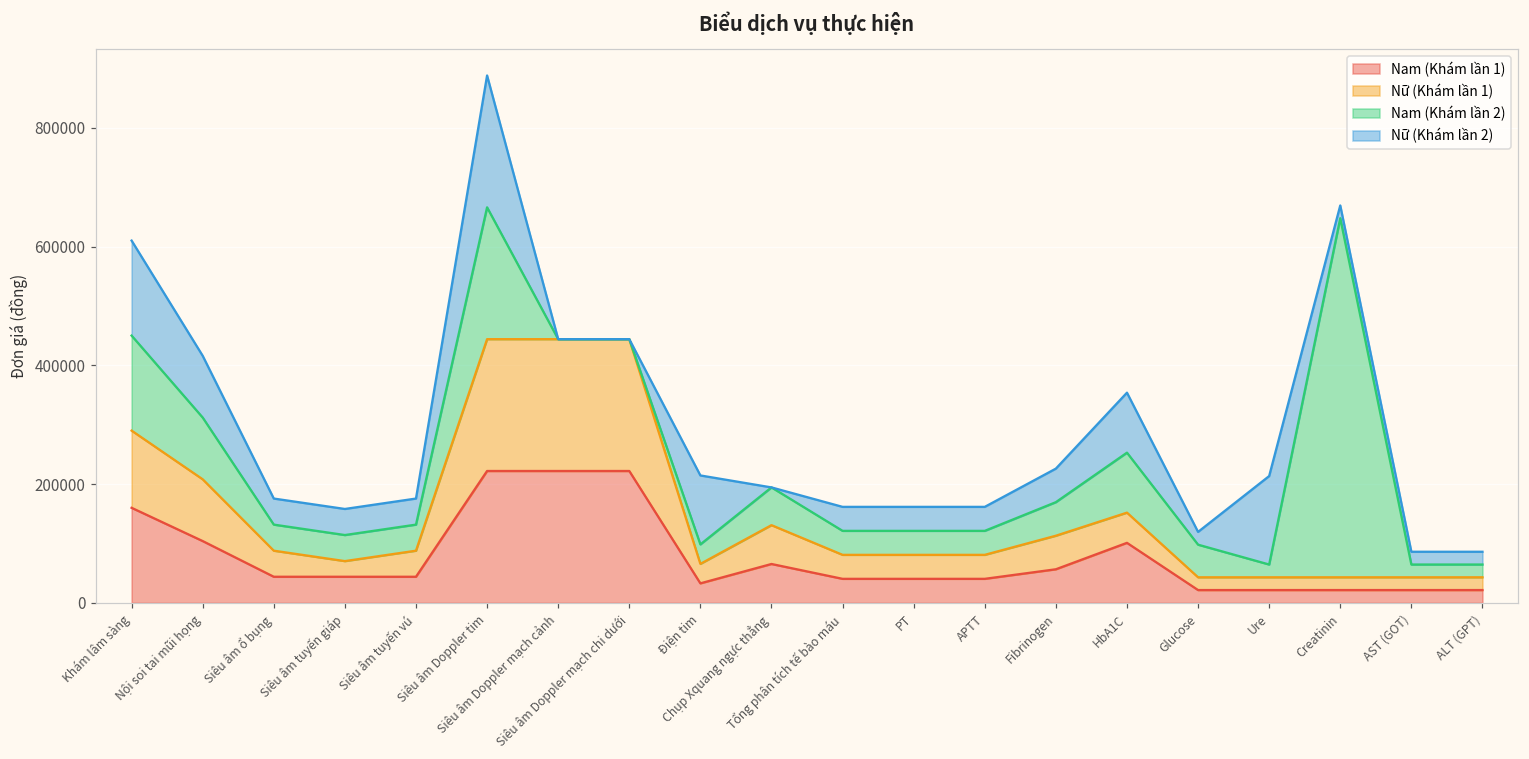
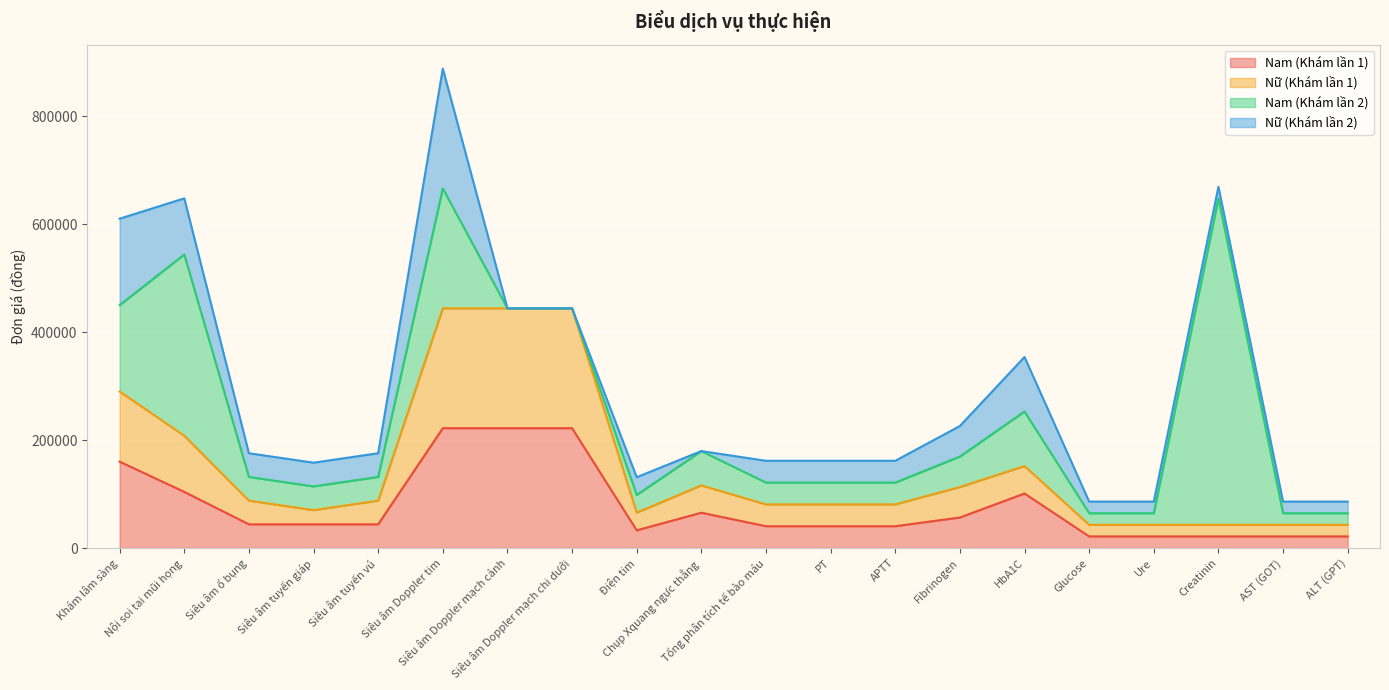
Nam (Khám lần 2), Nội soi tai mũi họng: 100000 -> 340000
Nữ (Khám lần 2), Điện tim: 120000 -> 30000
Nữ (Khám lần 1), Chụp Xquang ngực thẳng: 70000 -> 50000
Nam (Khám lần 2), Glucose: 50000 -> 20000
Nữ (Khám lần 2), Ure: 150000 -> 20000
